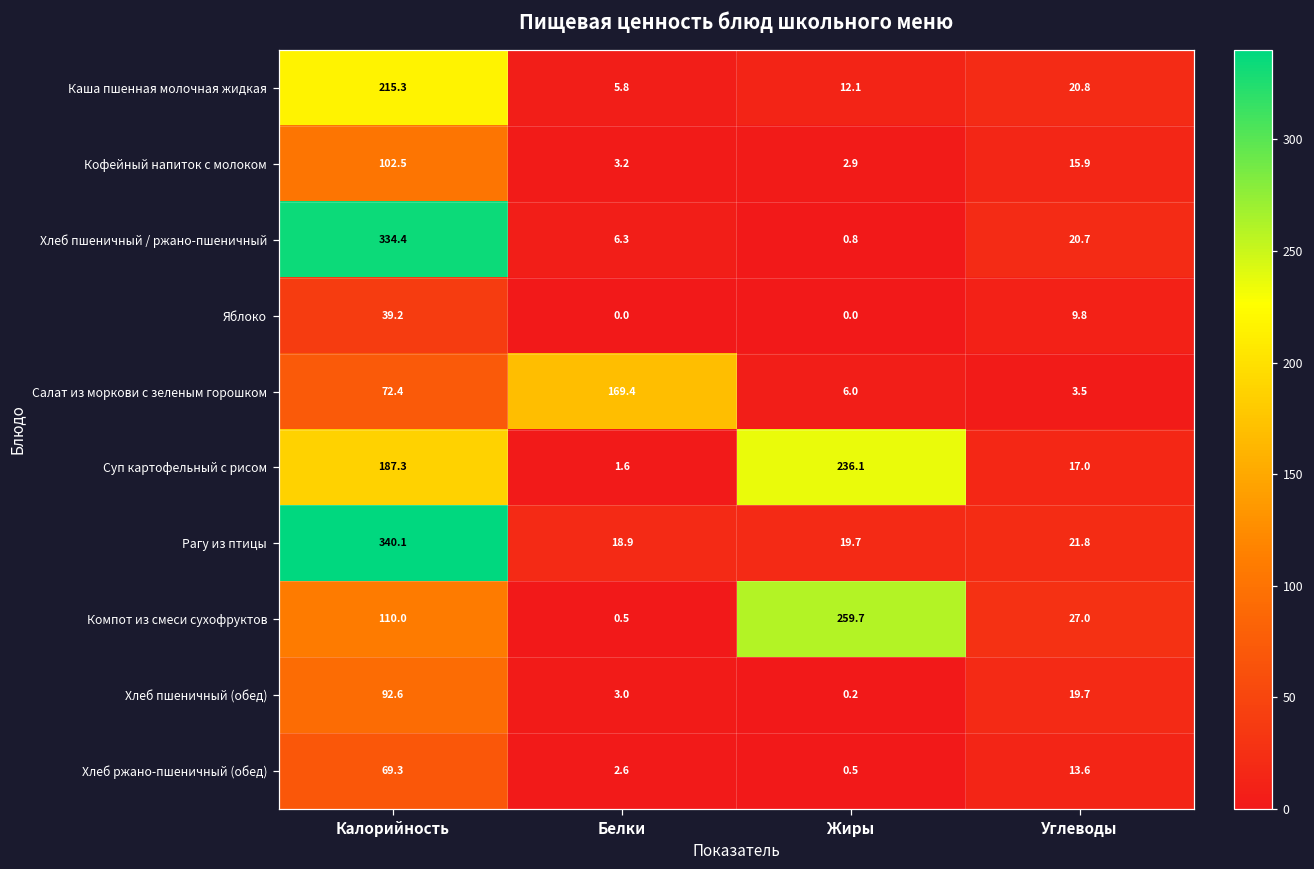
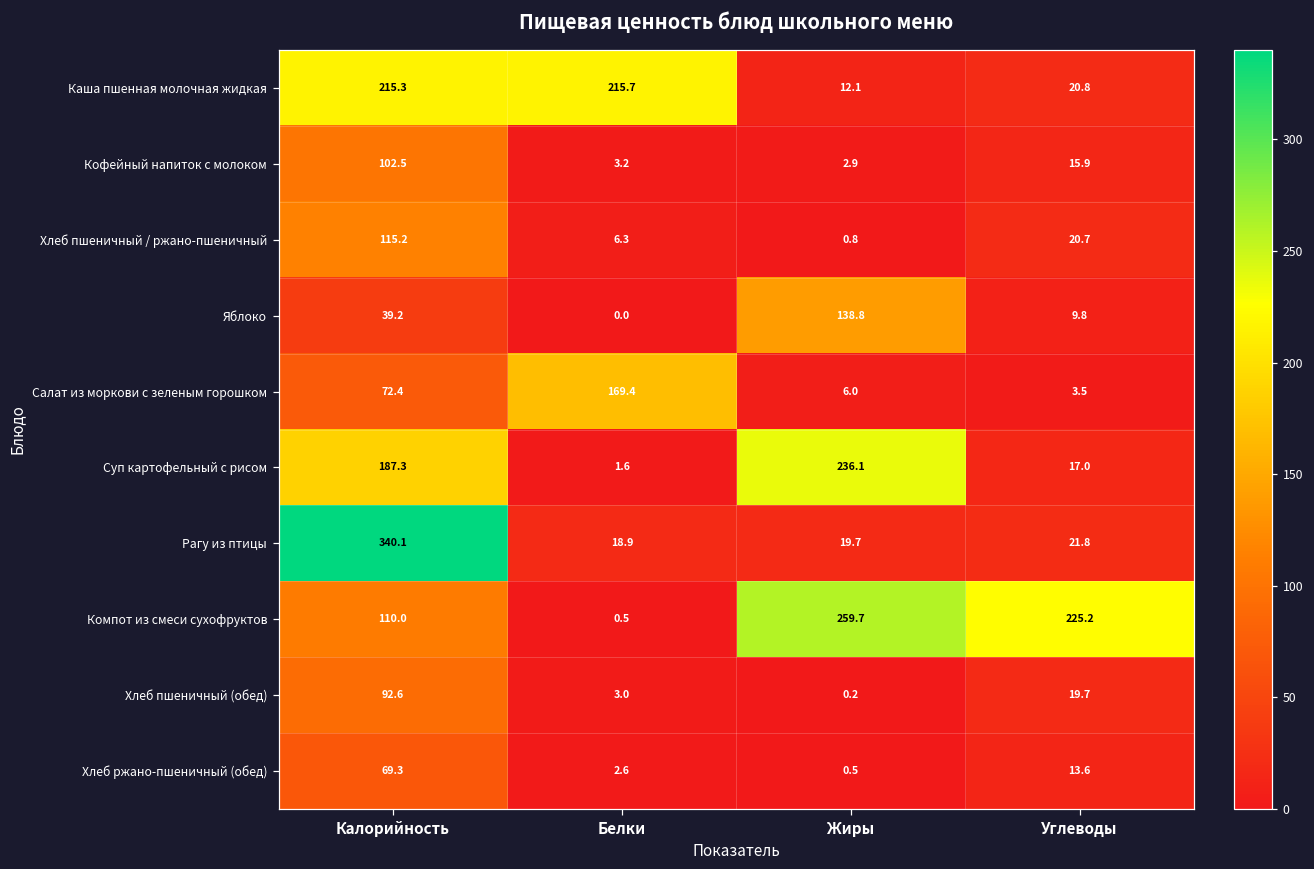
Каша пшенная молочная жидкая, Белки: 5.8 -> 215.7
Хлеб пшеничный / ржано-пшеничный, Калорийность: 334.4 -> 115.2
Яблоко, Жиры: 0.0 -> 138.8
Компот из смеси сухофруктов, Углеводы: 27.0 -> 225.2
